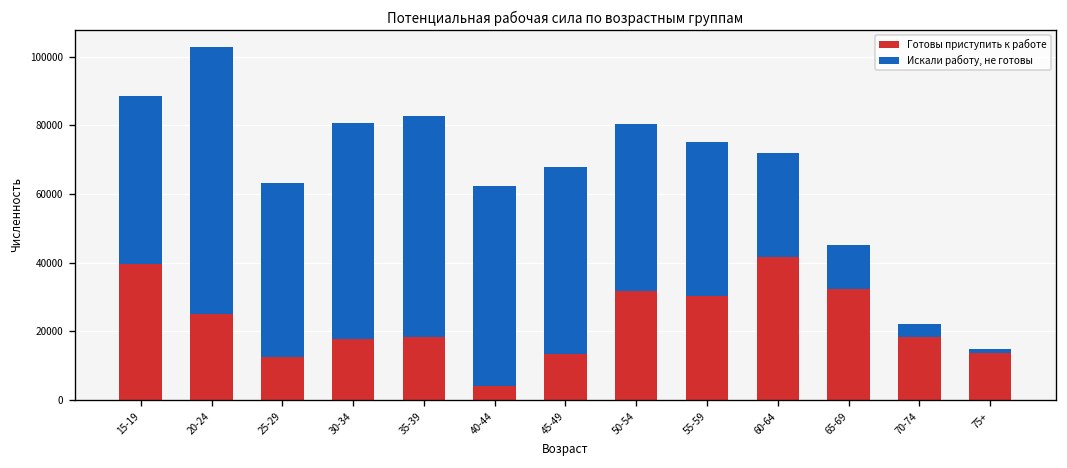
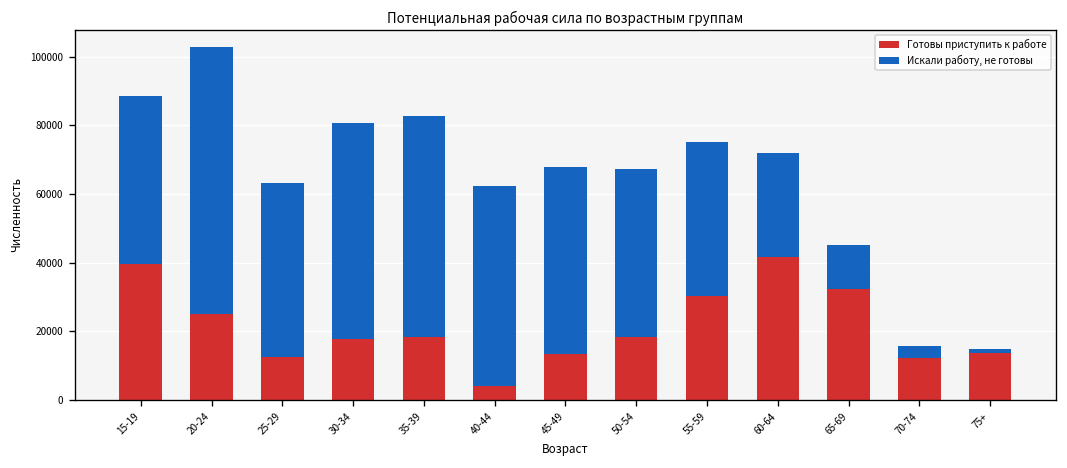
Готовы приступить к работе, 50-54: 32000 -> 18000
Готовы приступить к работе, 70-74: 18000 -> 12000
